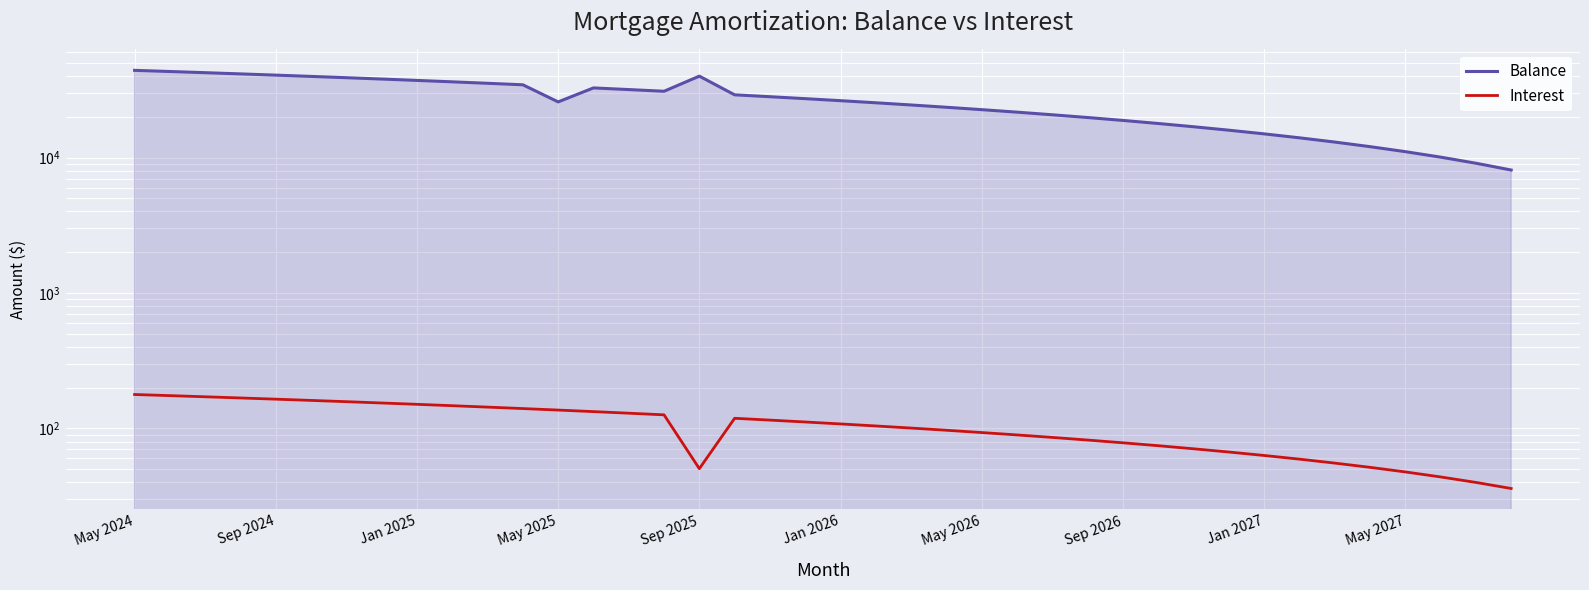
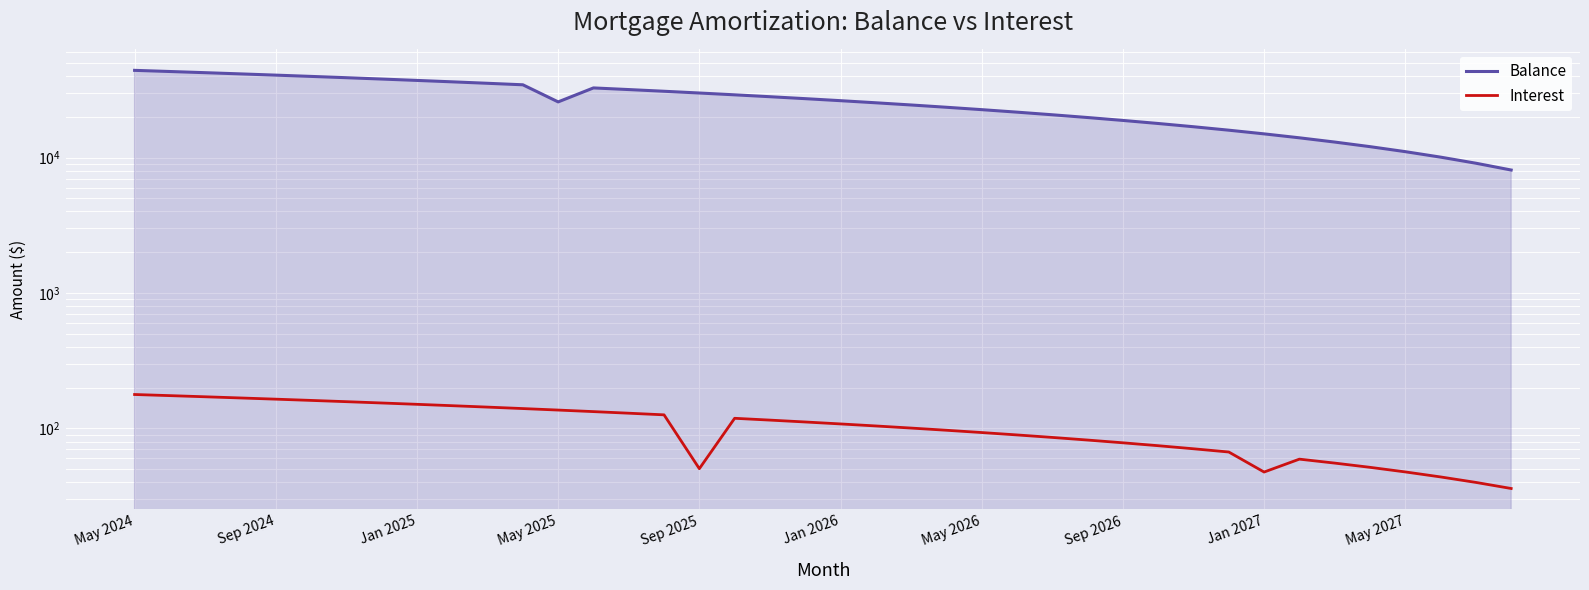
Balance, Sep 2025: 40000 -> 30000
Interest, Jan 2027: 60 -> 48
